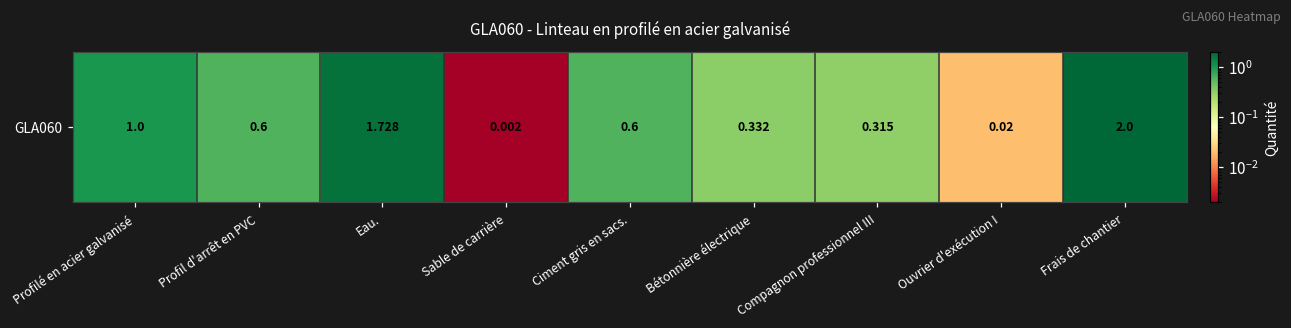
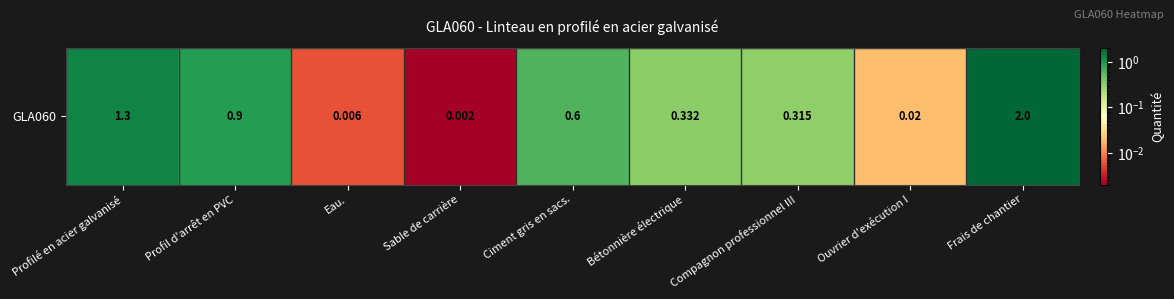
GLA060, Profilé en acier galvanisé: 1.0 -> 1.3
GLA060, Profil d'arrêt en PVC: 0.6 -> 0.9
GLA060, Eau.: 1.728 -> 0.006
